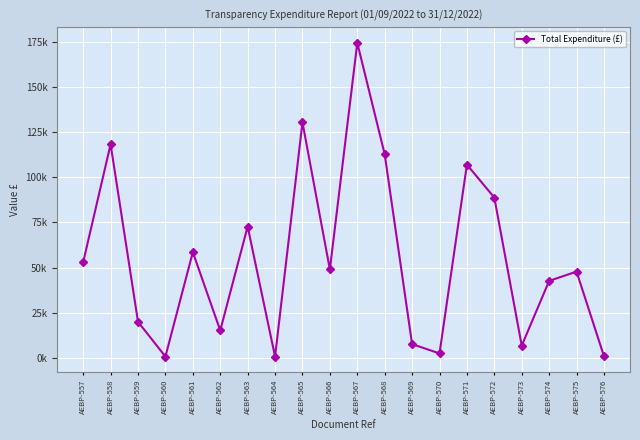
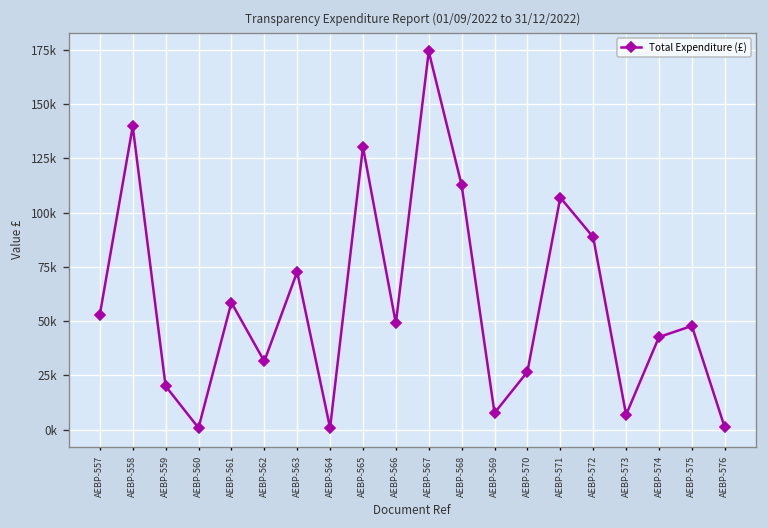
AEBP-558: 118000 -> 140000
AEBP-562: 15000 -> 32000
AEBP-570: 3000 -> 27000
